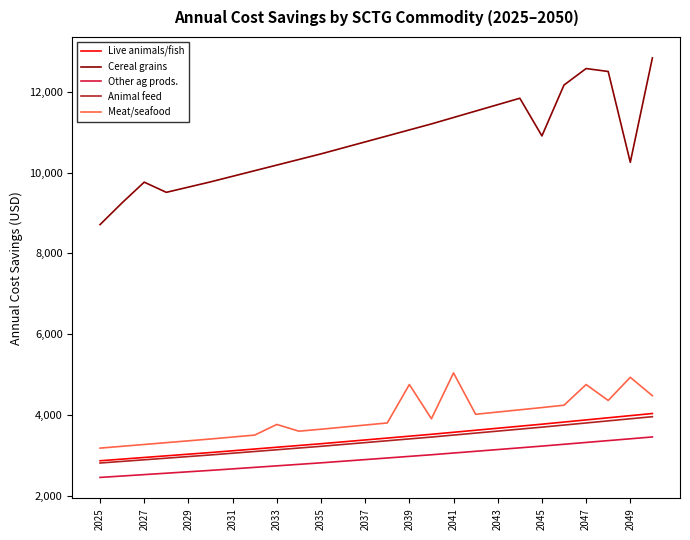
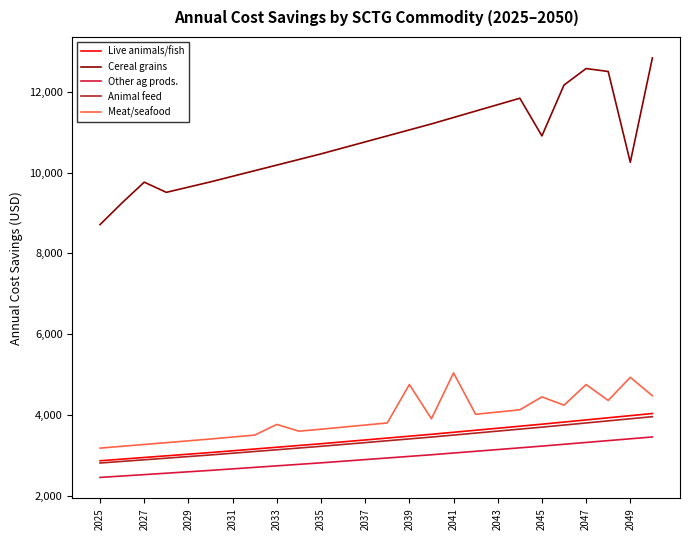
Meat/seafood, 2045: 4,200 -> 4,500
